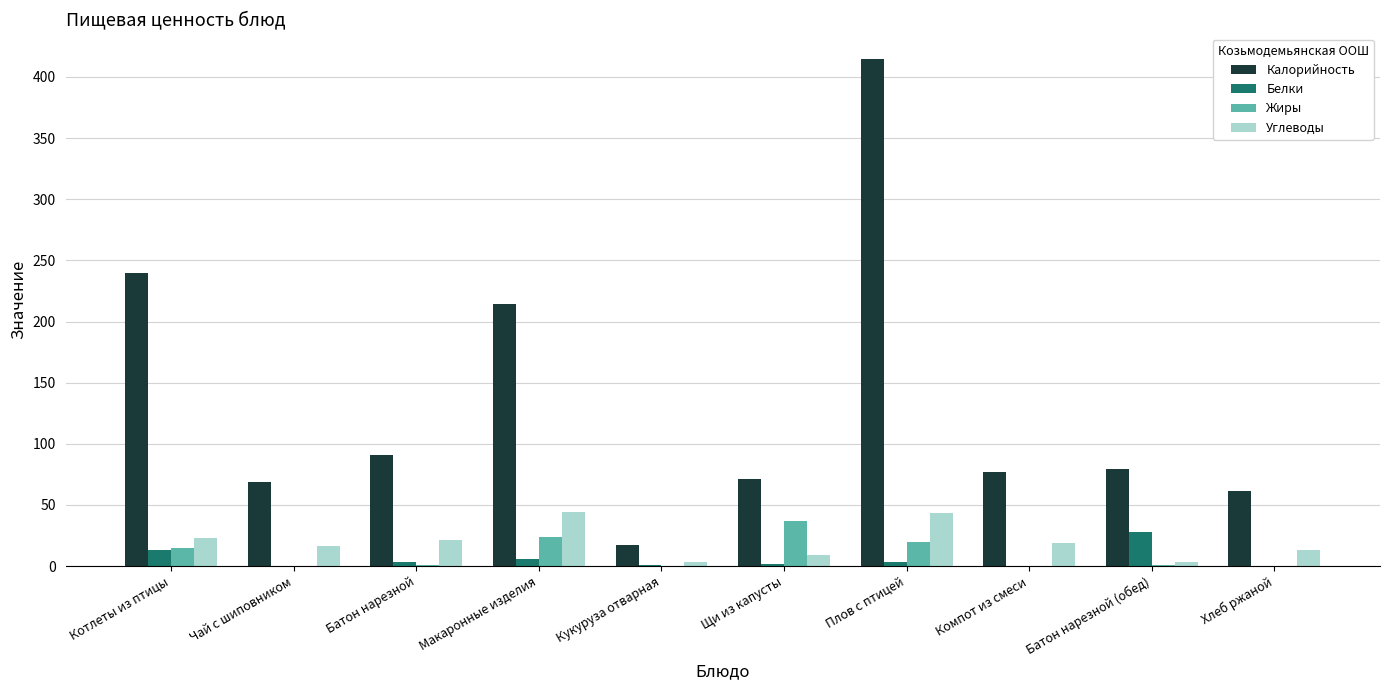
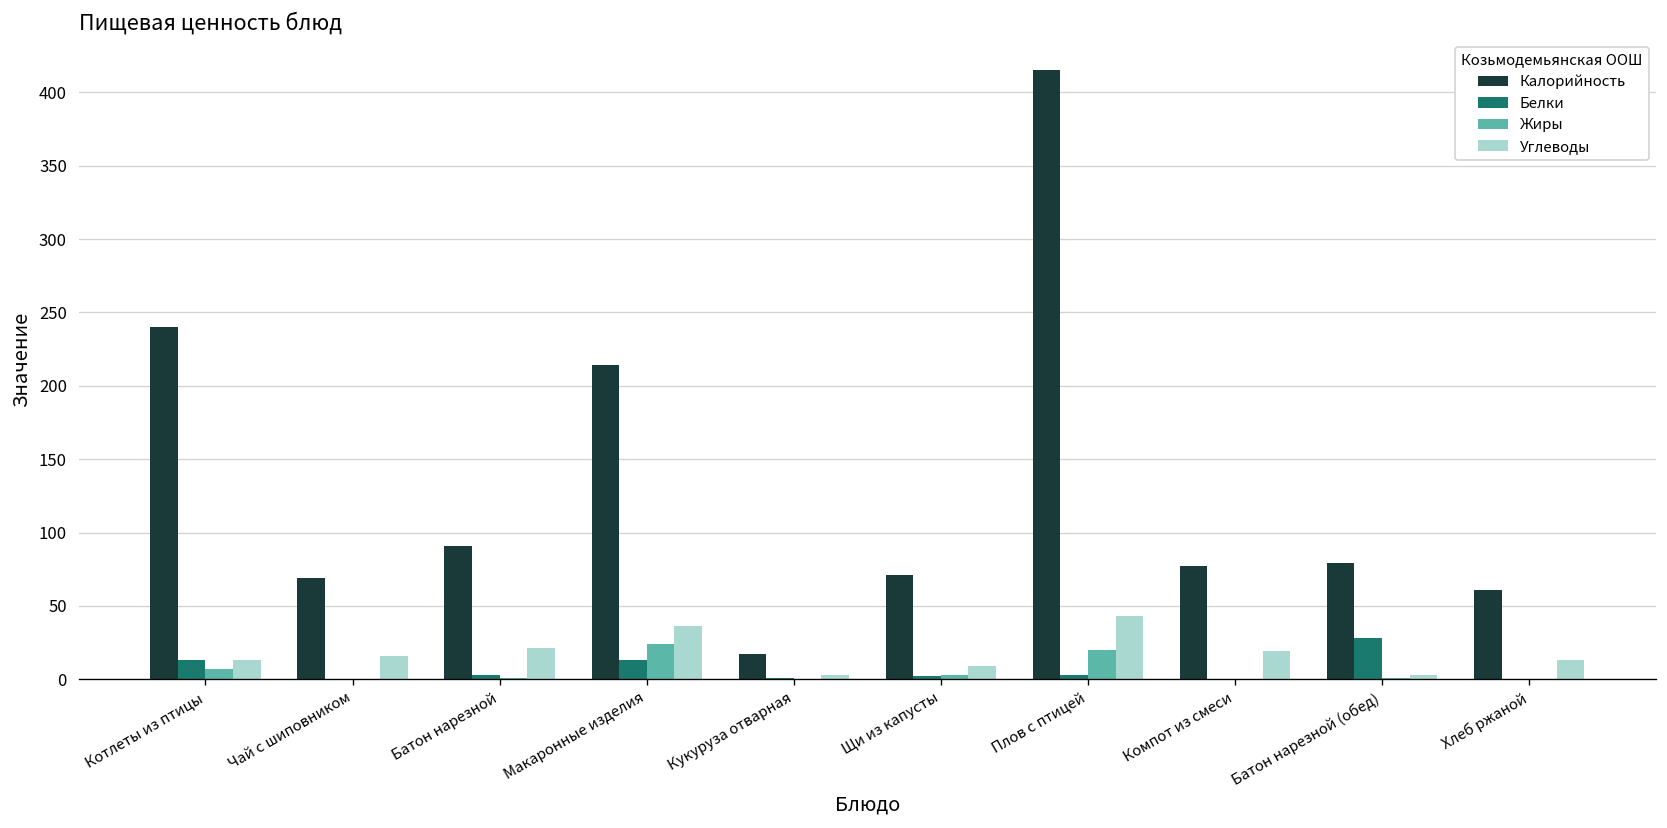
Жиры, Котлеты из птицы: 15 -> 7
Углеводы, Котлеты из птицы: 23 -> 13
Белки, Макаронные изделия: 6 -> 13
Углеводы, Макаронные изделия: 44 -> 36
Жиры, Щи из капусты: 37 -> 3
